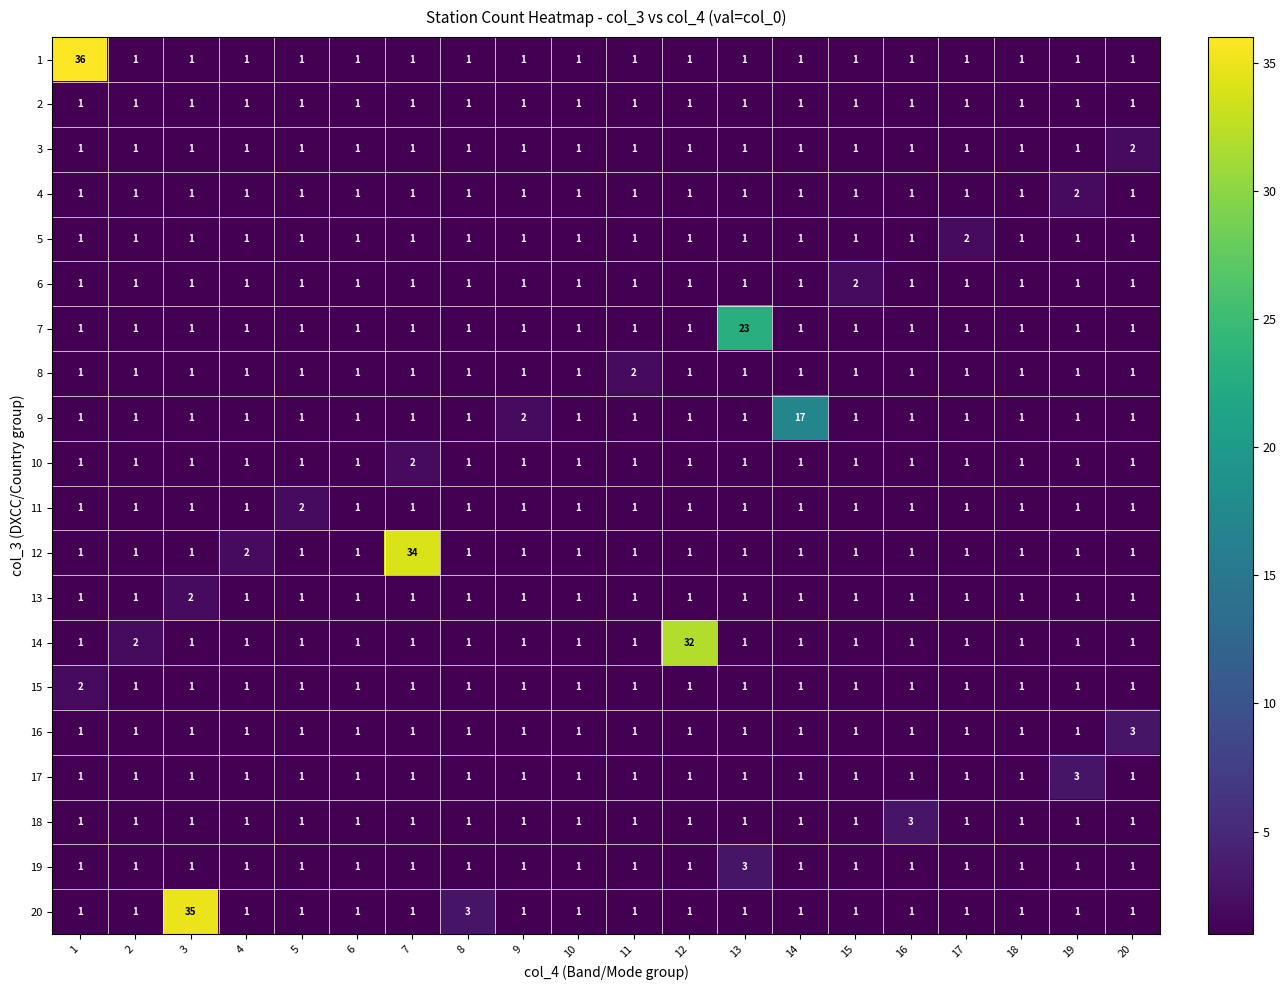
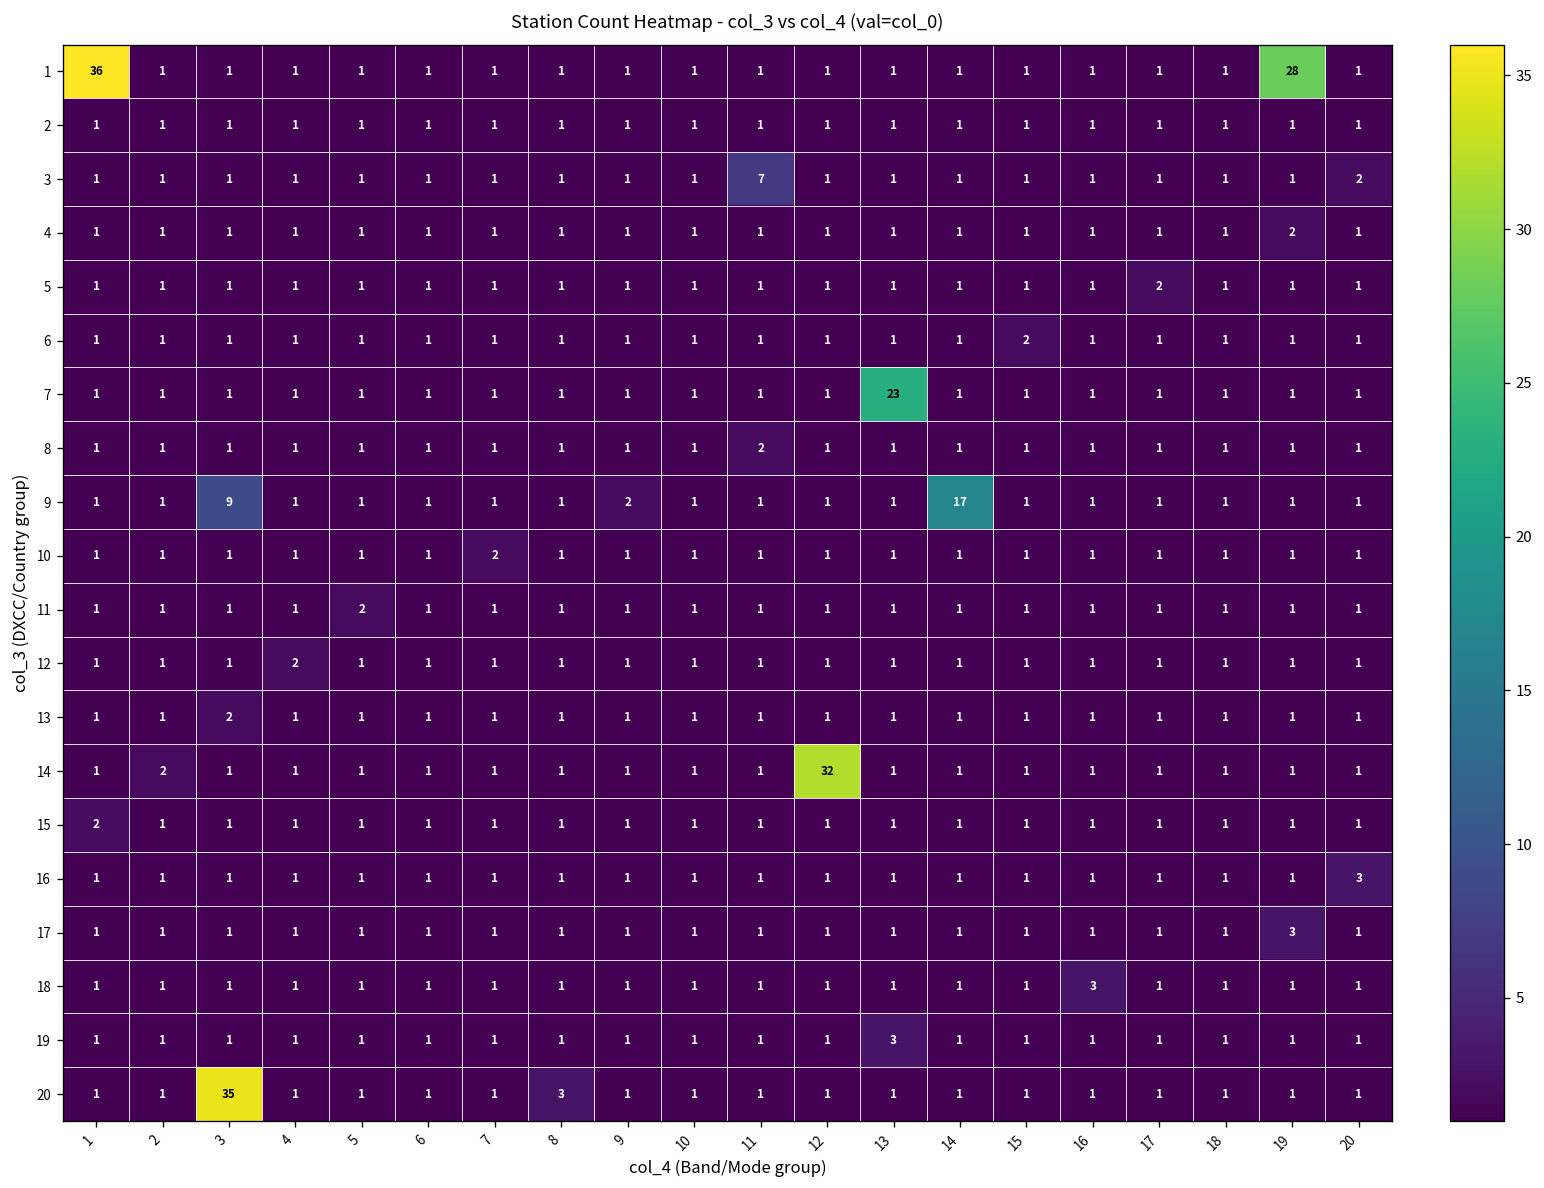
1, 19: 1 -> 28
3, 11: 1 -> 7
9, 3: 1 -> 9
12, 7: 34 -> 1
